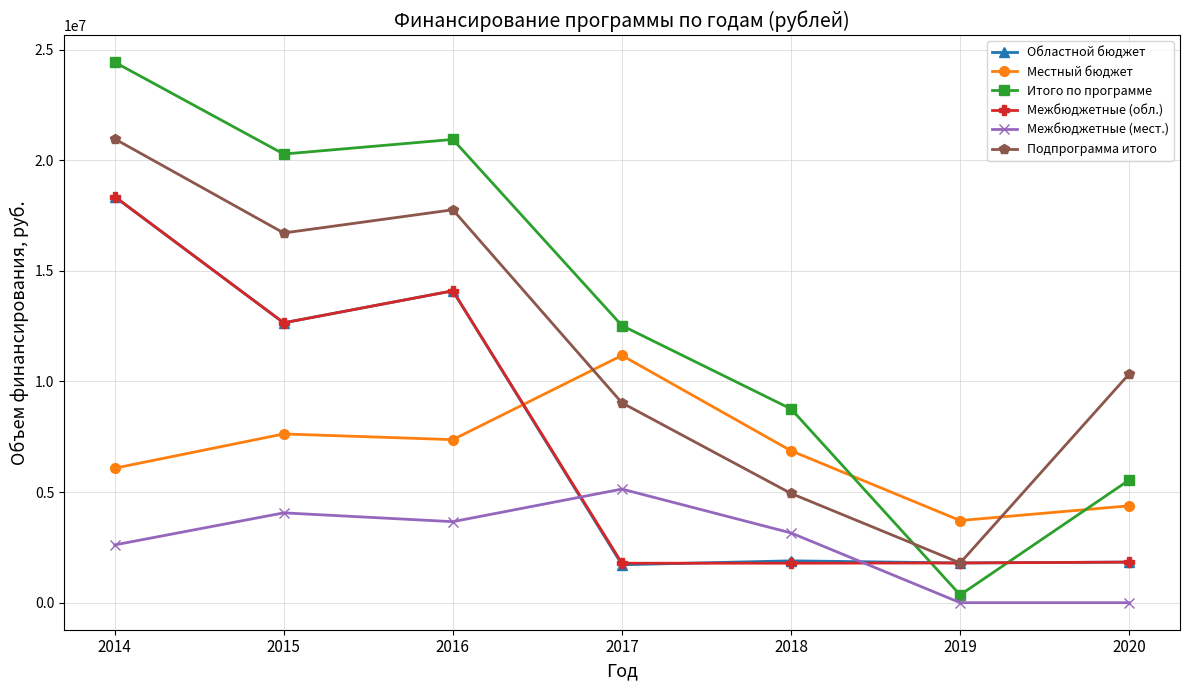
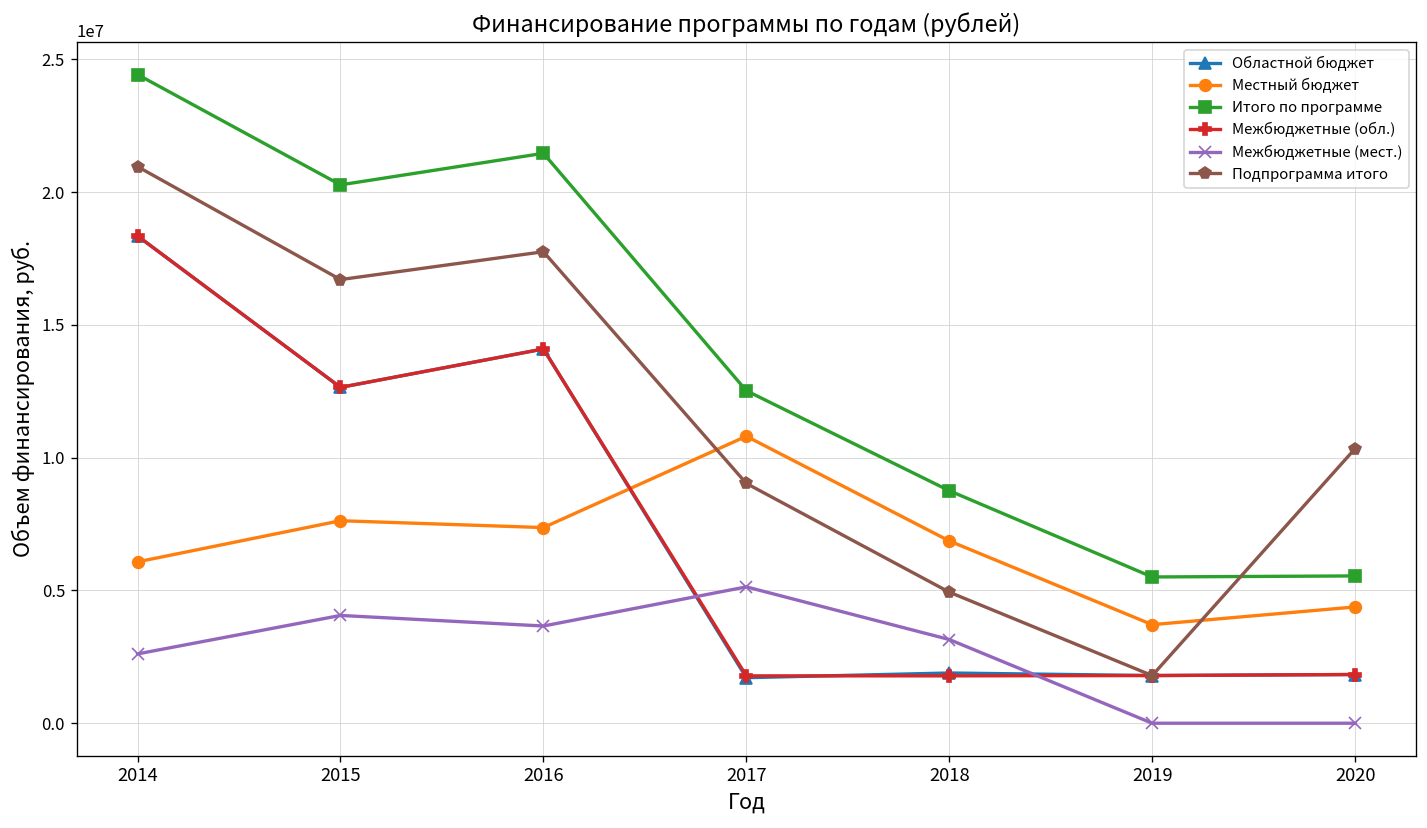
Итого по программе, 2016: 20900000 -> 21500000
Местный бюджет, 2017: 11200000 -> 10800000
Итого по программе, 2019: 400000 -> 5500000
